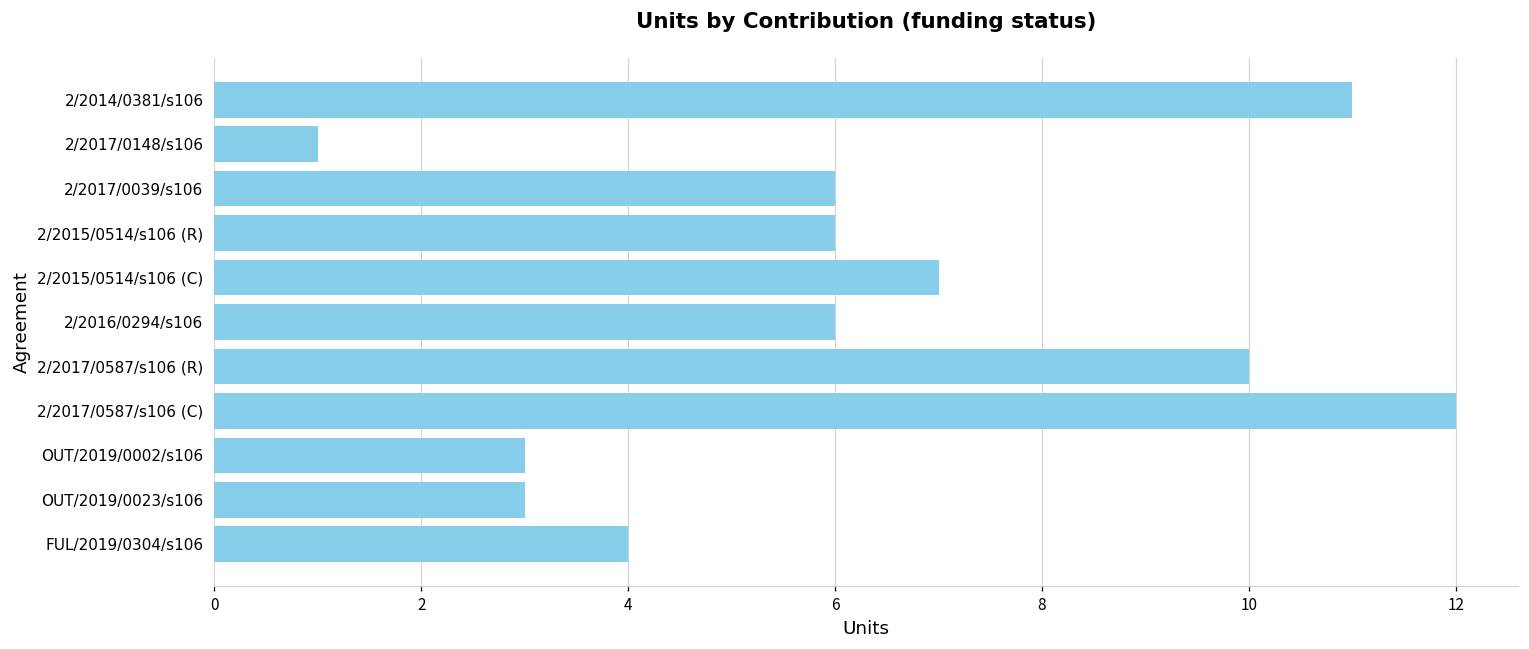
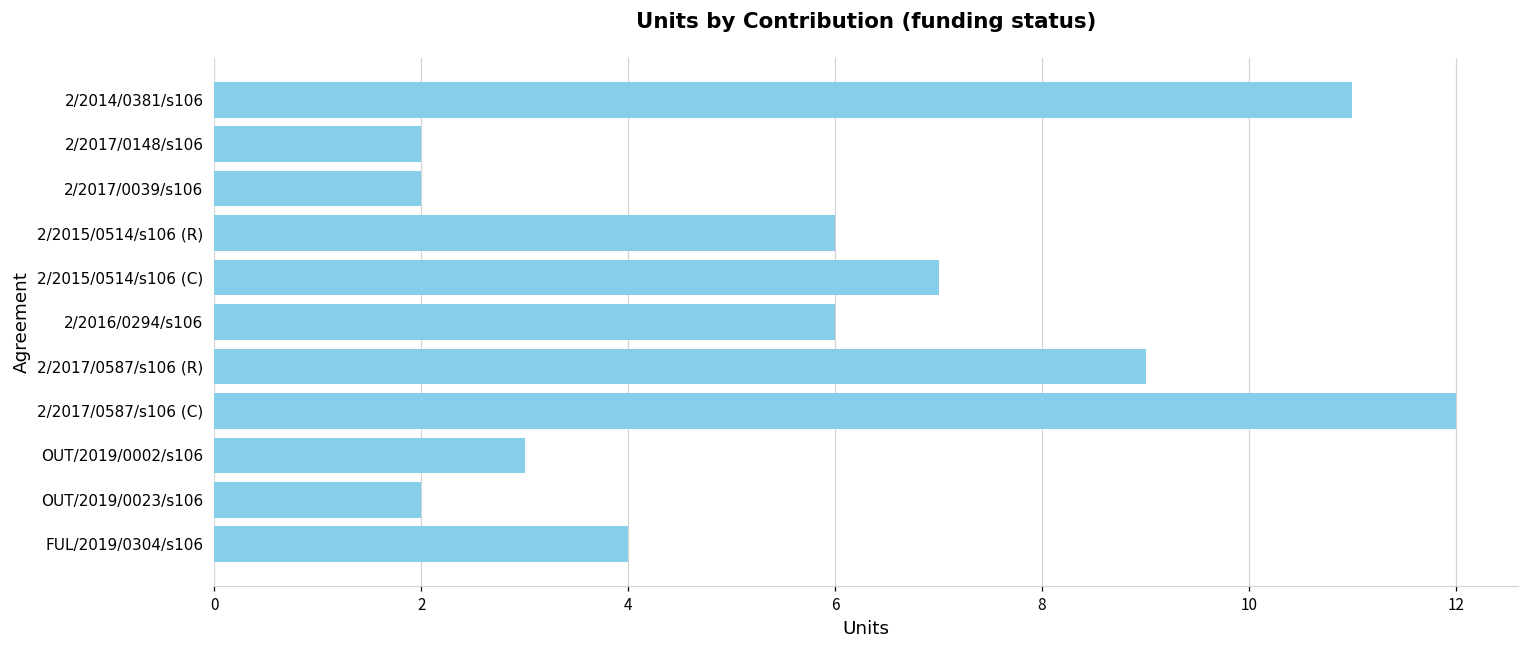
2/2017/0148/s106: 1 -> 2
2/2017/0039/s106: 6 -> 2
2/2017/0587/s106 (R): 10 -> 9
OUT/2019/0023/s106: 3 -> 2
